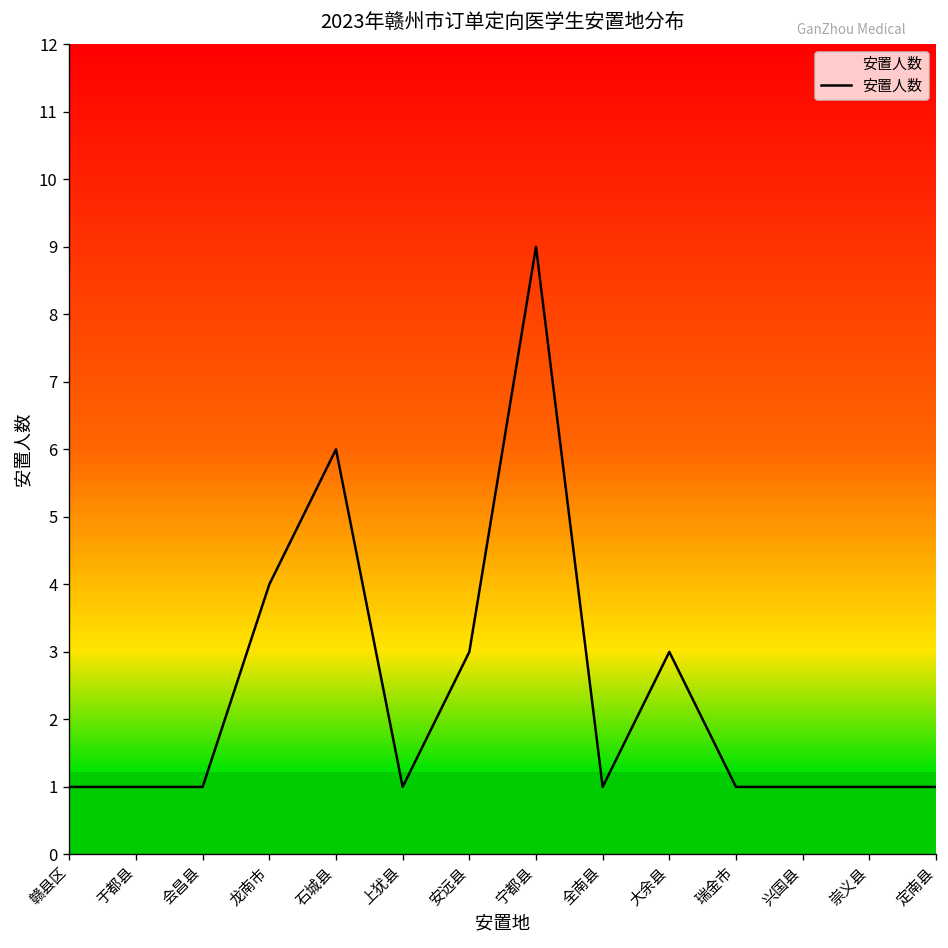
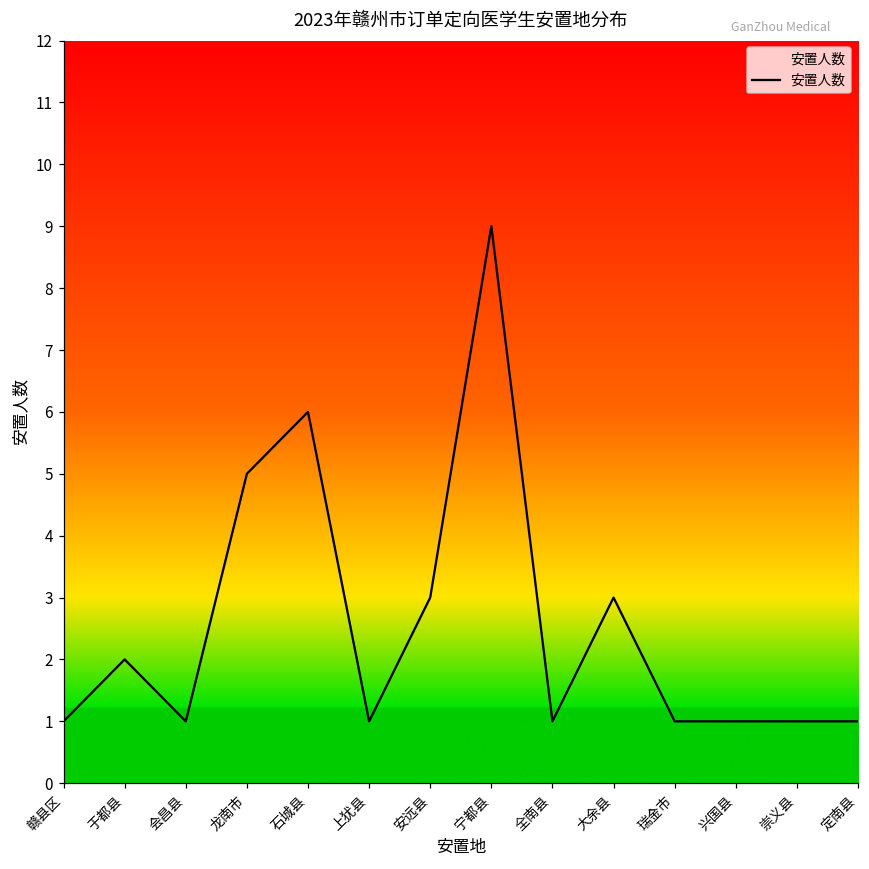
于都县: 1 -> 2
龙南市: 4 -> 5
